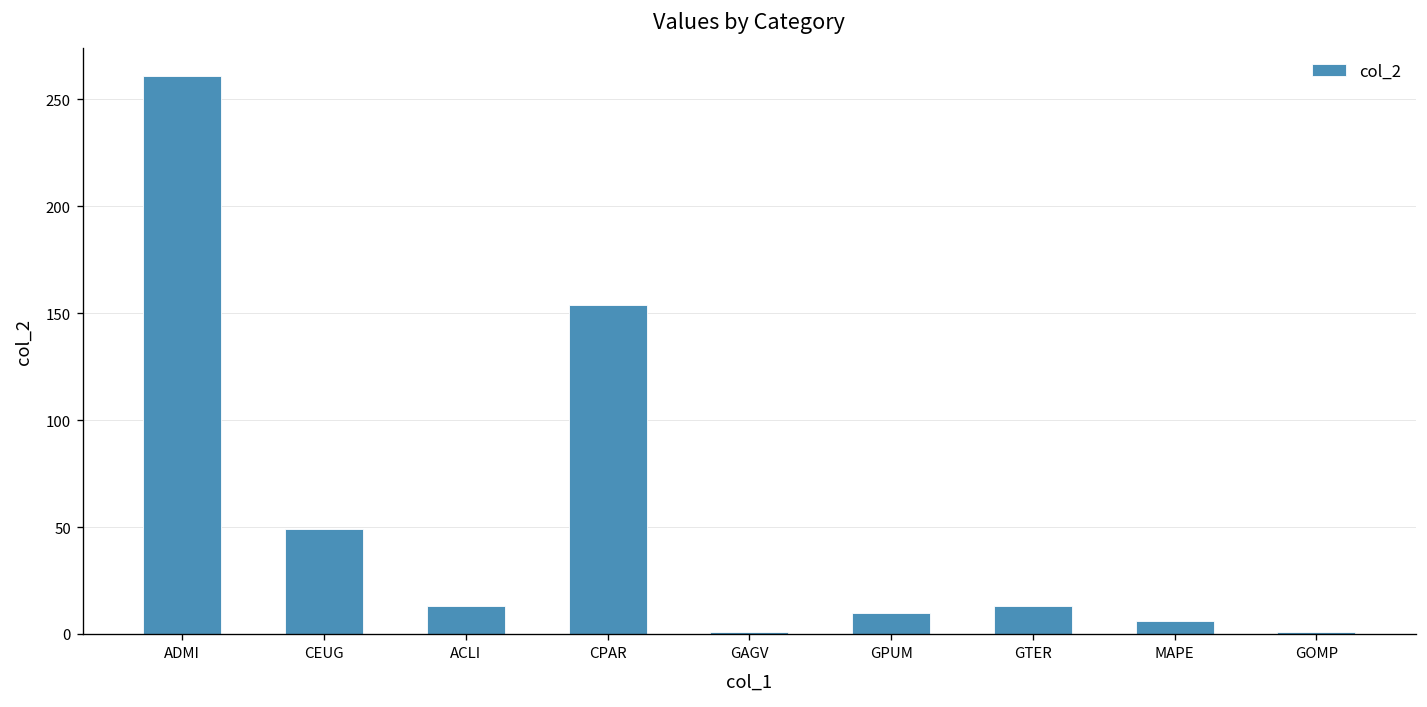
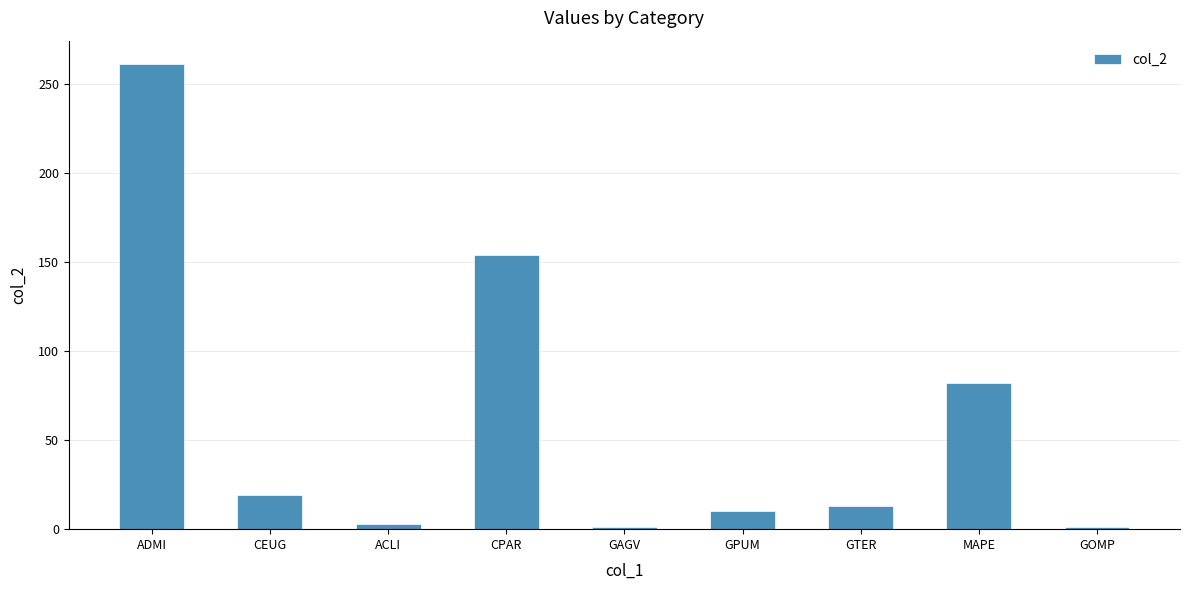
CEUG: 49 -> 19
ACLI: 13 -> 3
MAPE: 6 -> 82
